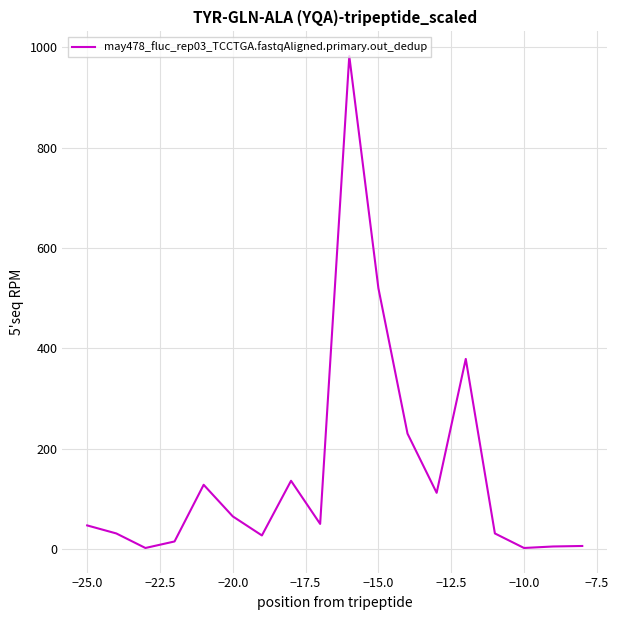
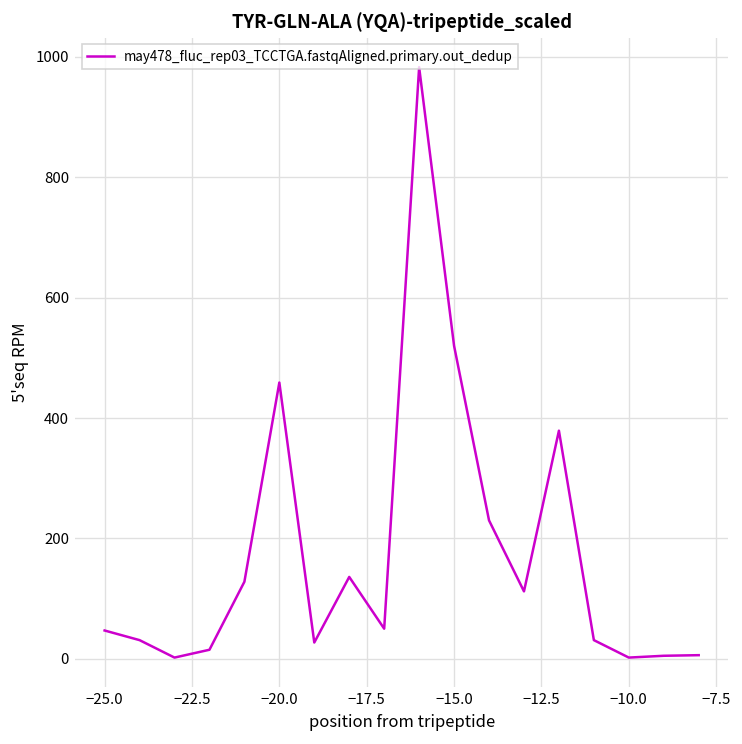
−20.0: 70 -> 460
